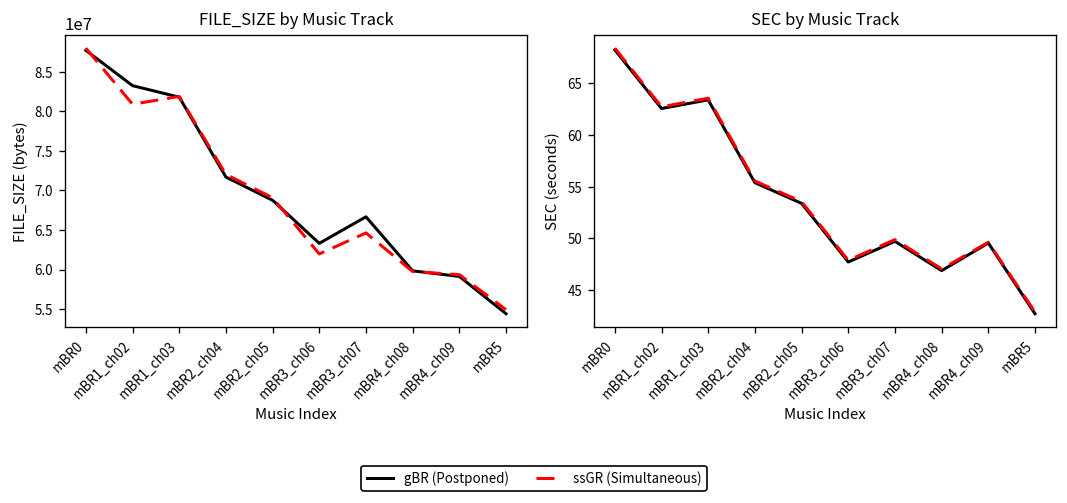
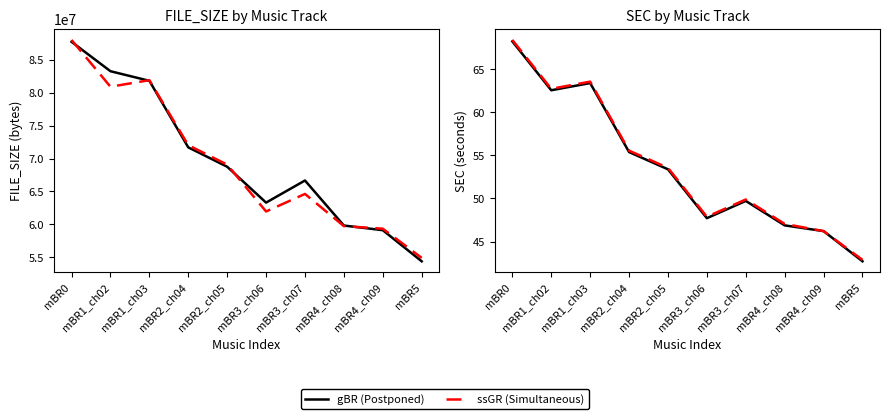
SEC by Music Track, gBR (Postponed), mBR4_ch09: 50 -> 46
SEC by Music Track, ssGR (Simultaneous), mBR4_ch09: 50 -> 46
